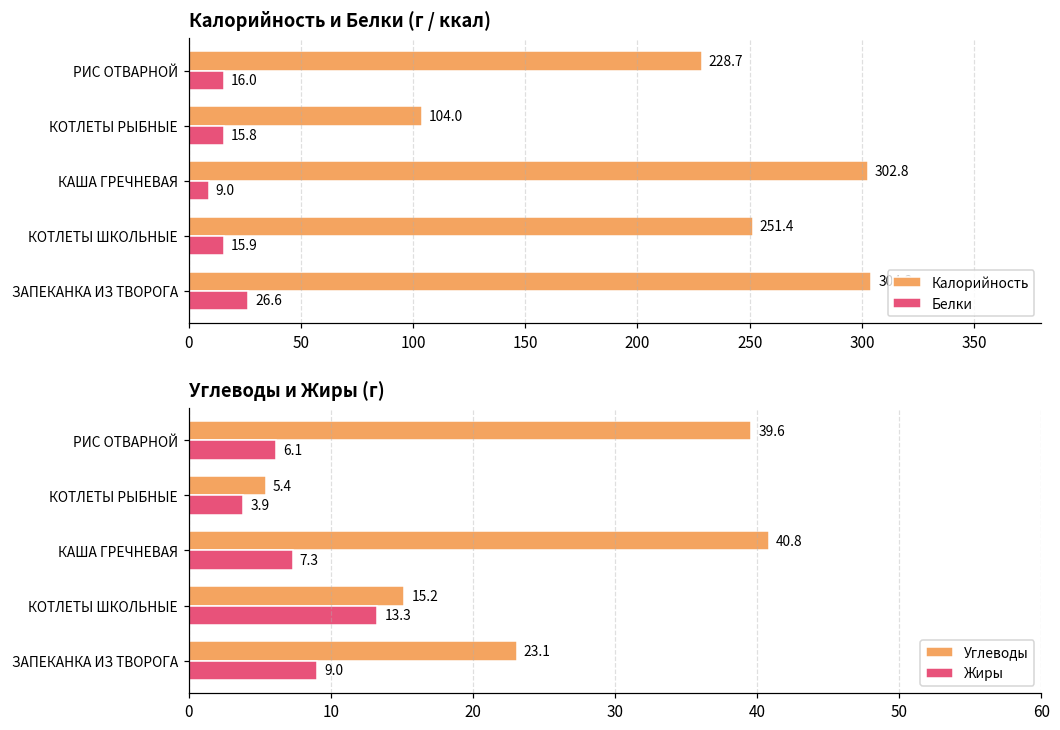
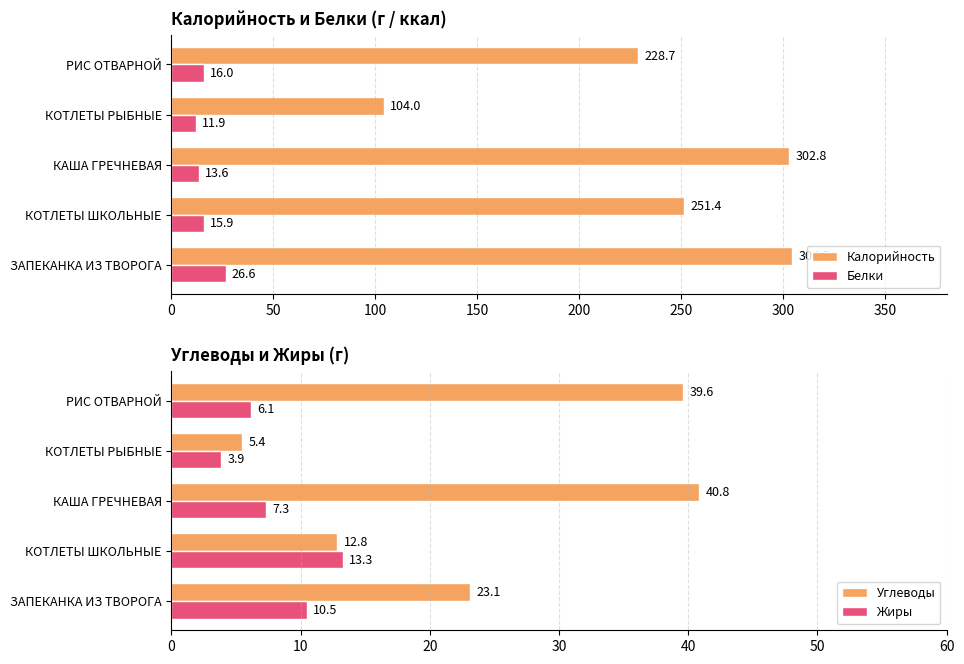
Калорийность и Белки (г / ккал), Белки, КОТЛЕТЫ РЫБНЫЕ: 15.8 -> 11.9
Калорийность и Белки (г / ккал), Белки, КАША ГРЕЧНЕВАЯ: 9.0 -> 13.6
Углеводы и Жиры (г), Углеводы, КОТЛЕТЫ ШКОЛЬНЫЕ: 15.2 -> 12.8
Углеводы и Жиры (г), Жиры, ЗАПЕКАНКА ИЗ ТВОРОГА: 9.0 -> 10.5
